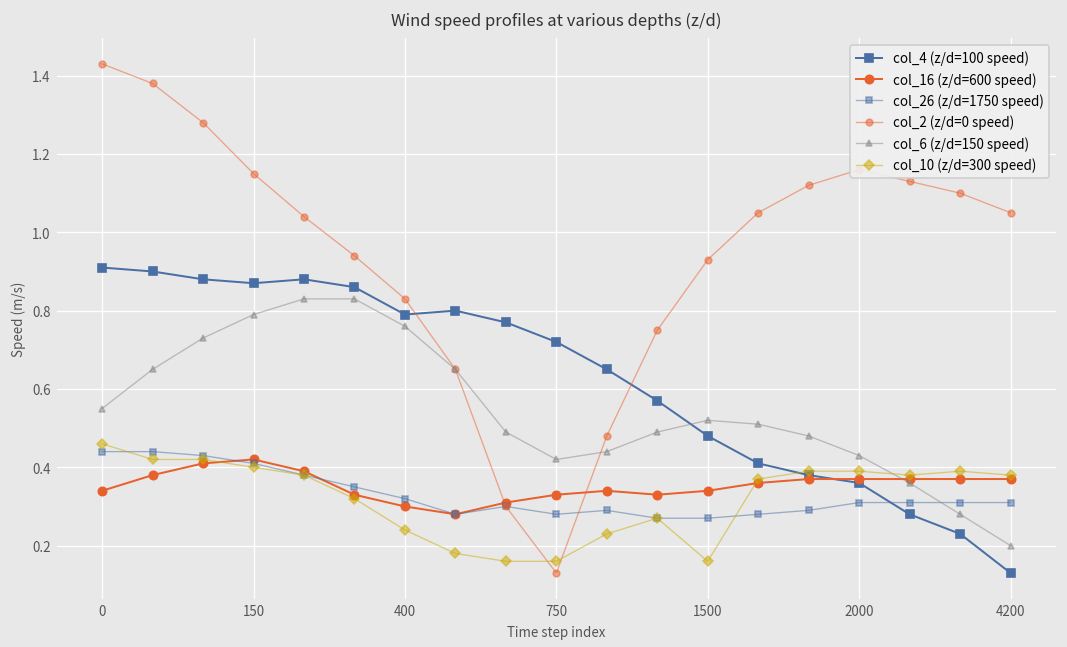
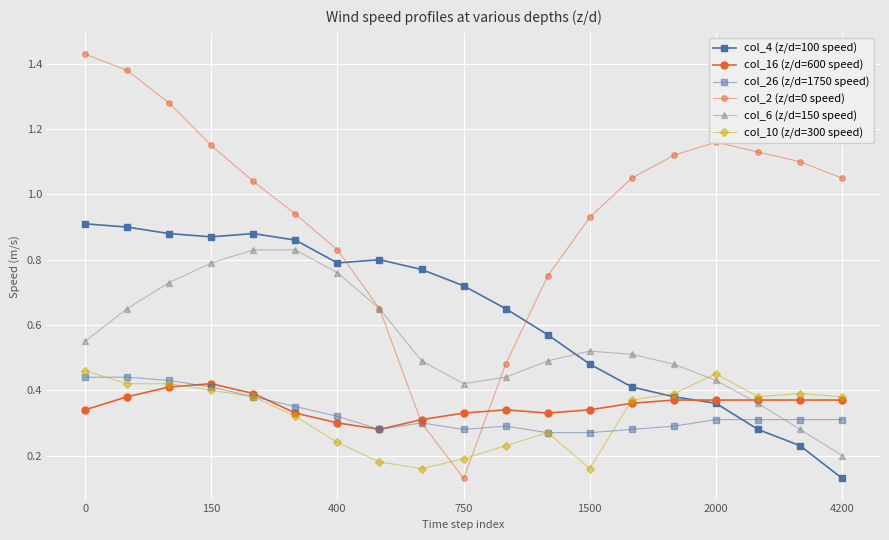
col_10 (z/d=300 speed), 750: 0.16 -> 0.19
col_10 (z/d=300 speed), 2000: 0.39 -> 0.45
